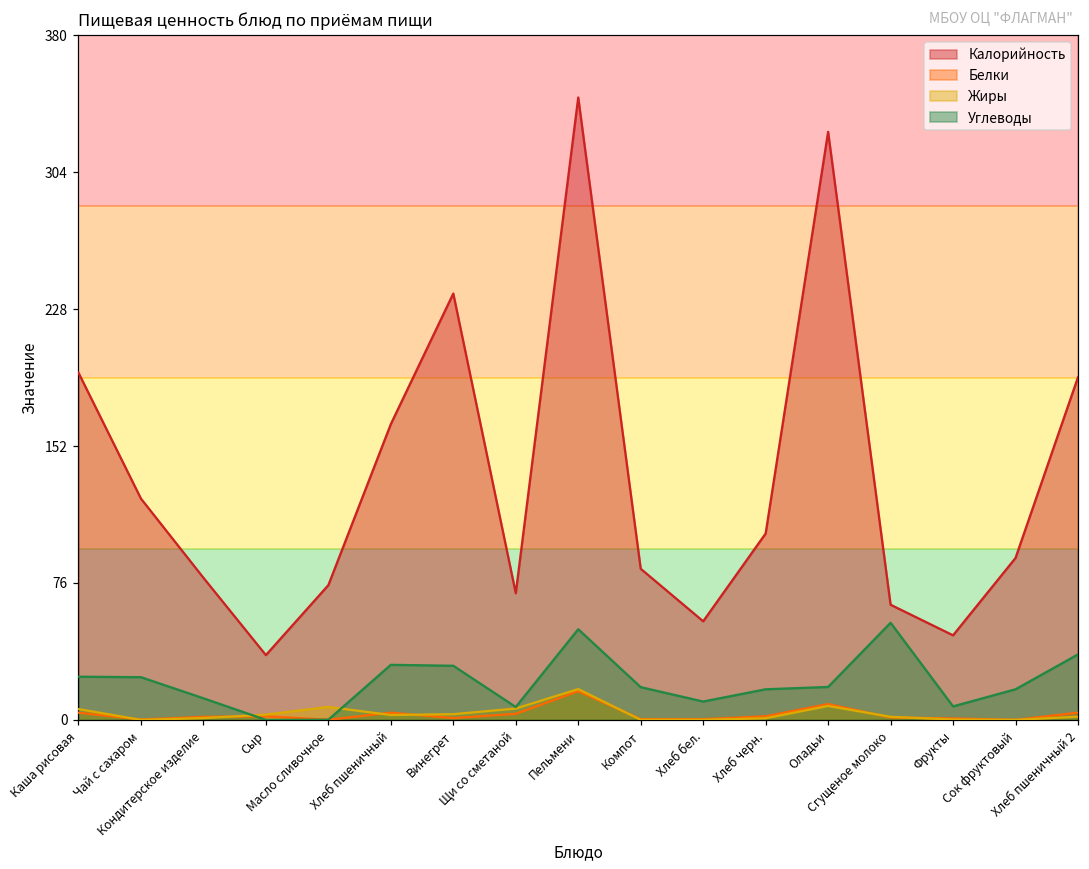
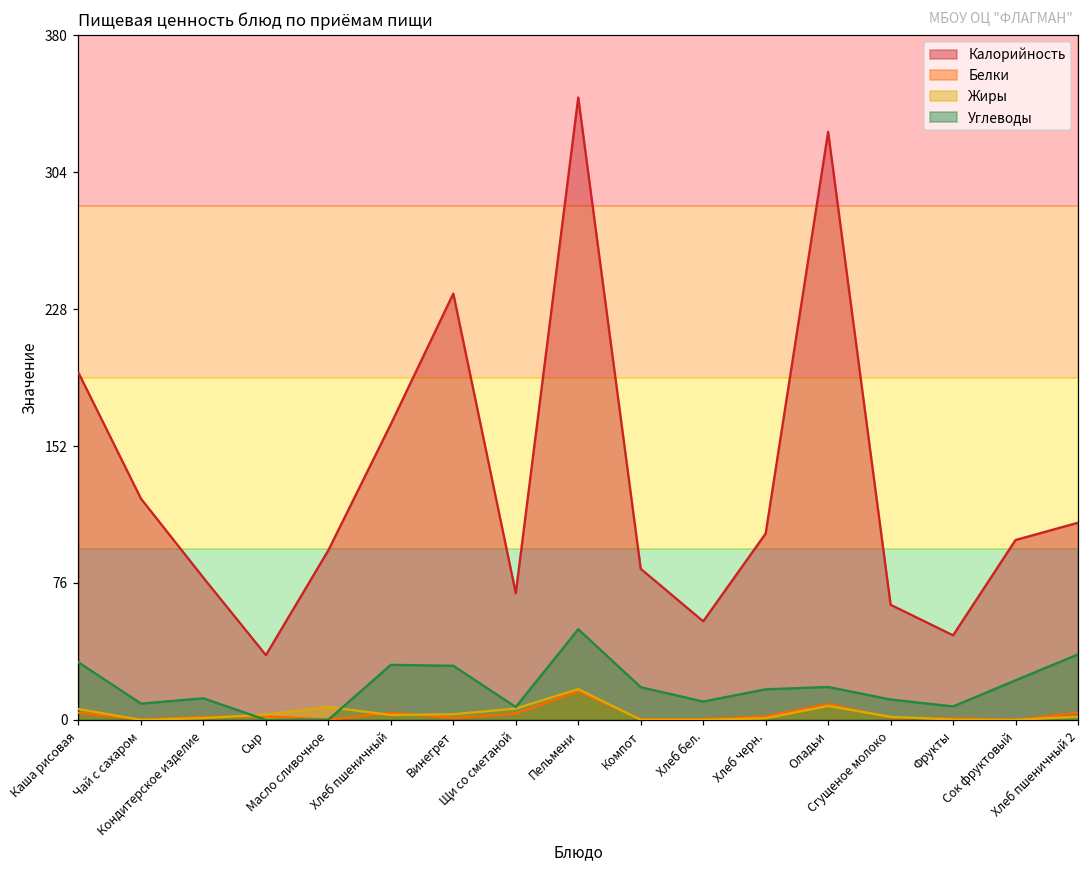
Углеводы, Каша рисовая: 24 -> 32
Углеводы, Чай с сахаром: 24 -> 9
Калорийность, Масло сливочное: 75 -> 94
Углеводы, Сгущеное молоко: 54 -> 11
Калорийность, Сок фруктовый: 90 -> 100
Углеводы, Сок фруктовый: 17 -> 22
Калорийность, Хлеб пшеничный 2: 191 -> 110
